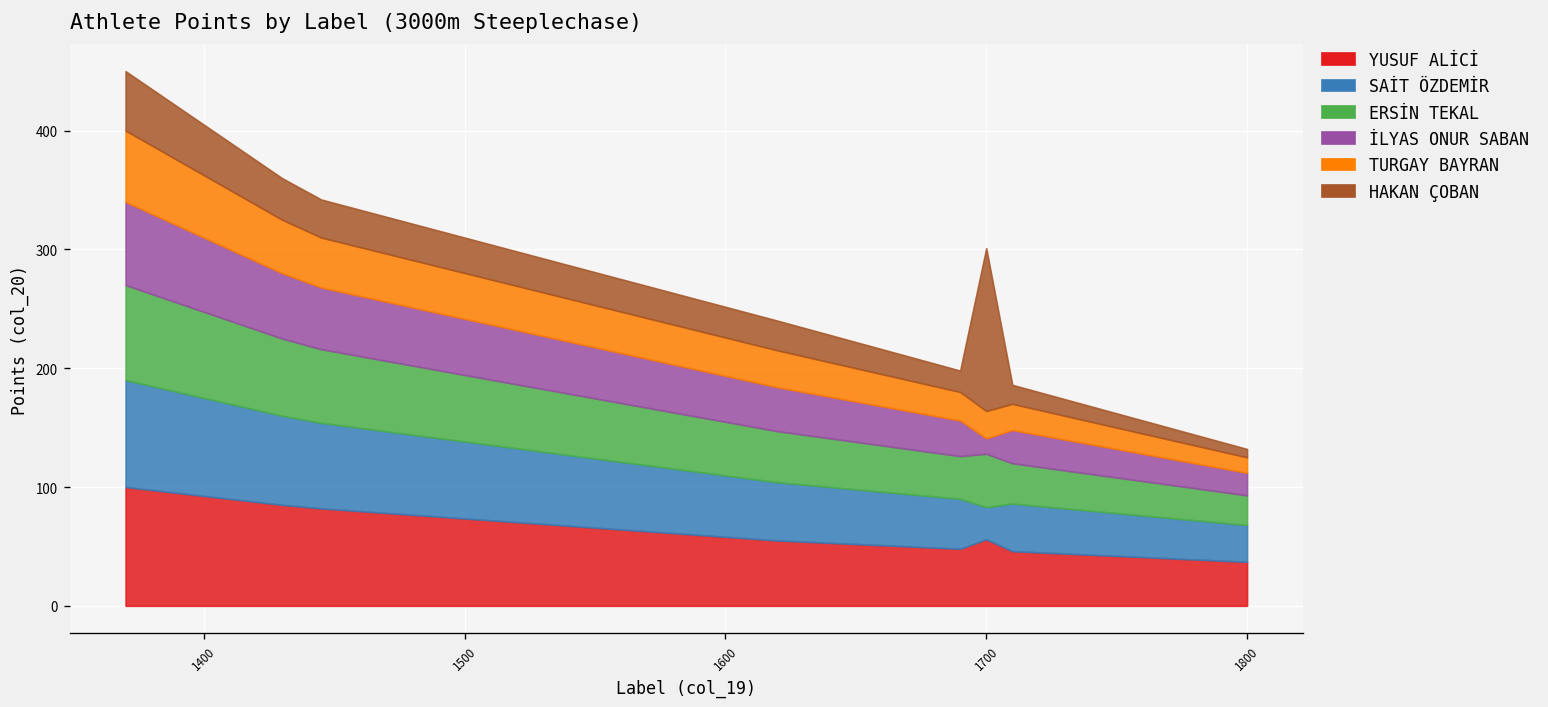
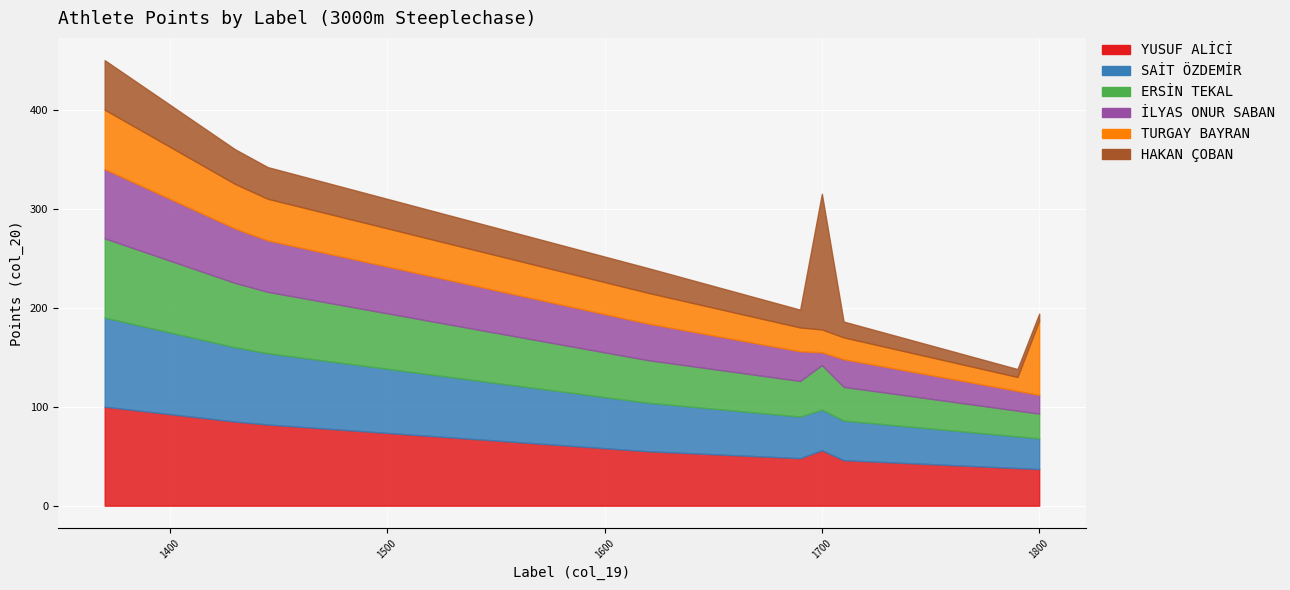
SAİT ÖZDEMİR, 1700: 30 -> 40
TURGAY BAYRAN, 1800: 10 -> 80
